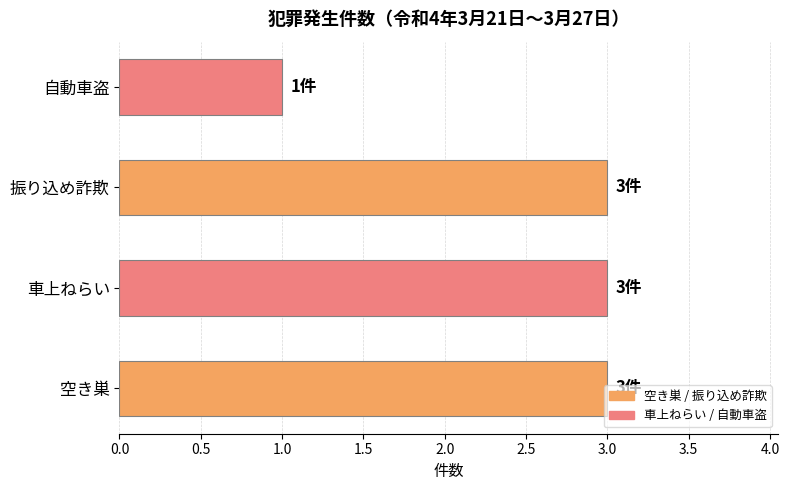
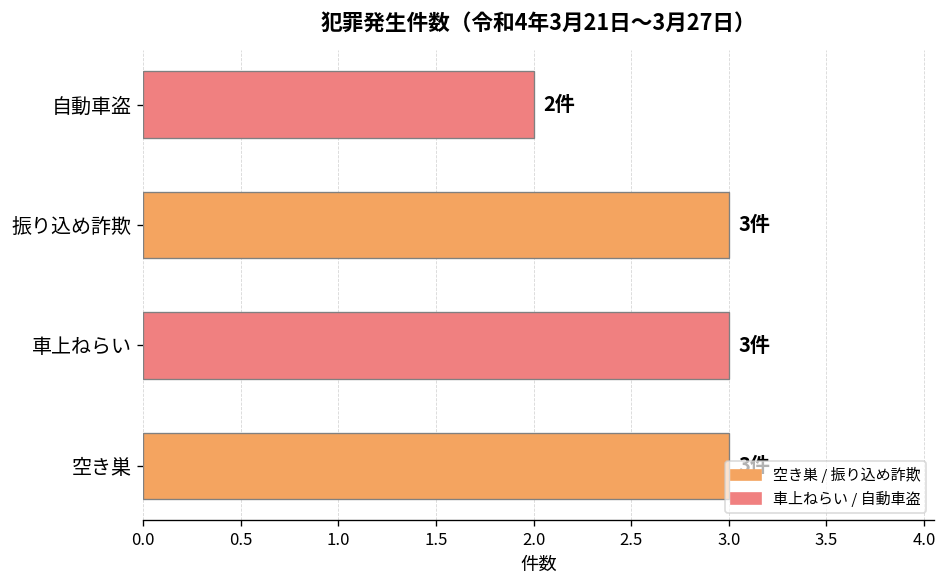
自動車盗: 1件 -> 2件
